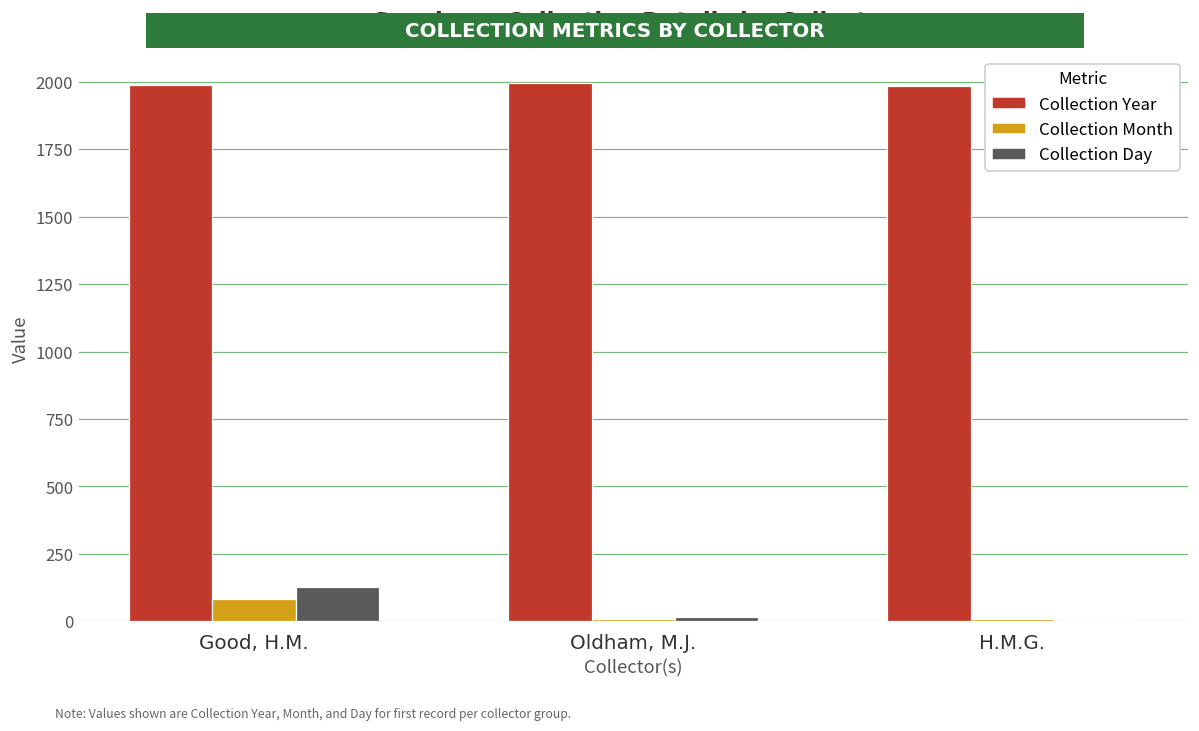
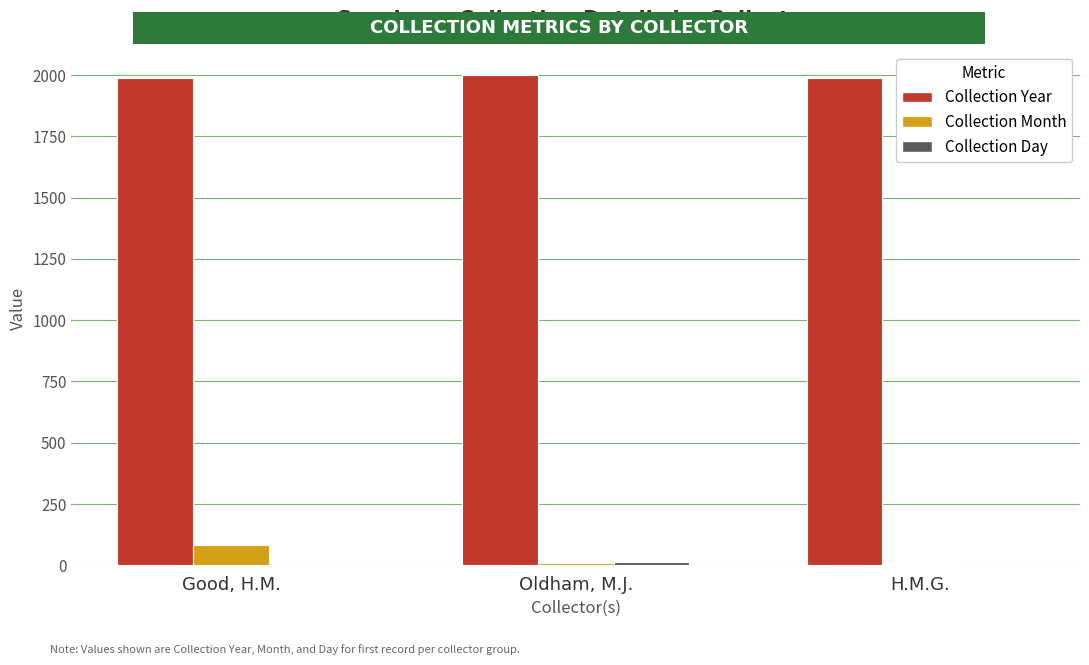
Collection Day, Good, H.M.: 130 -> 0
